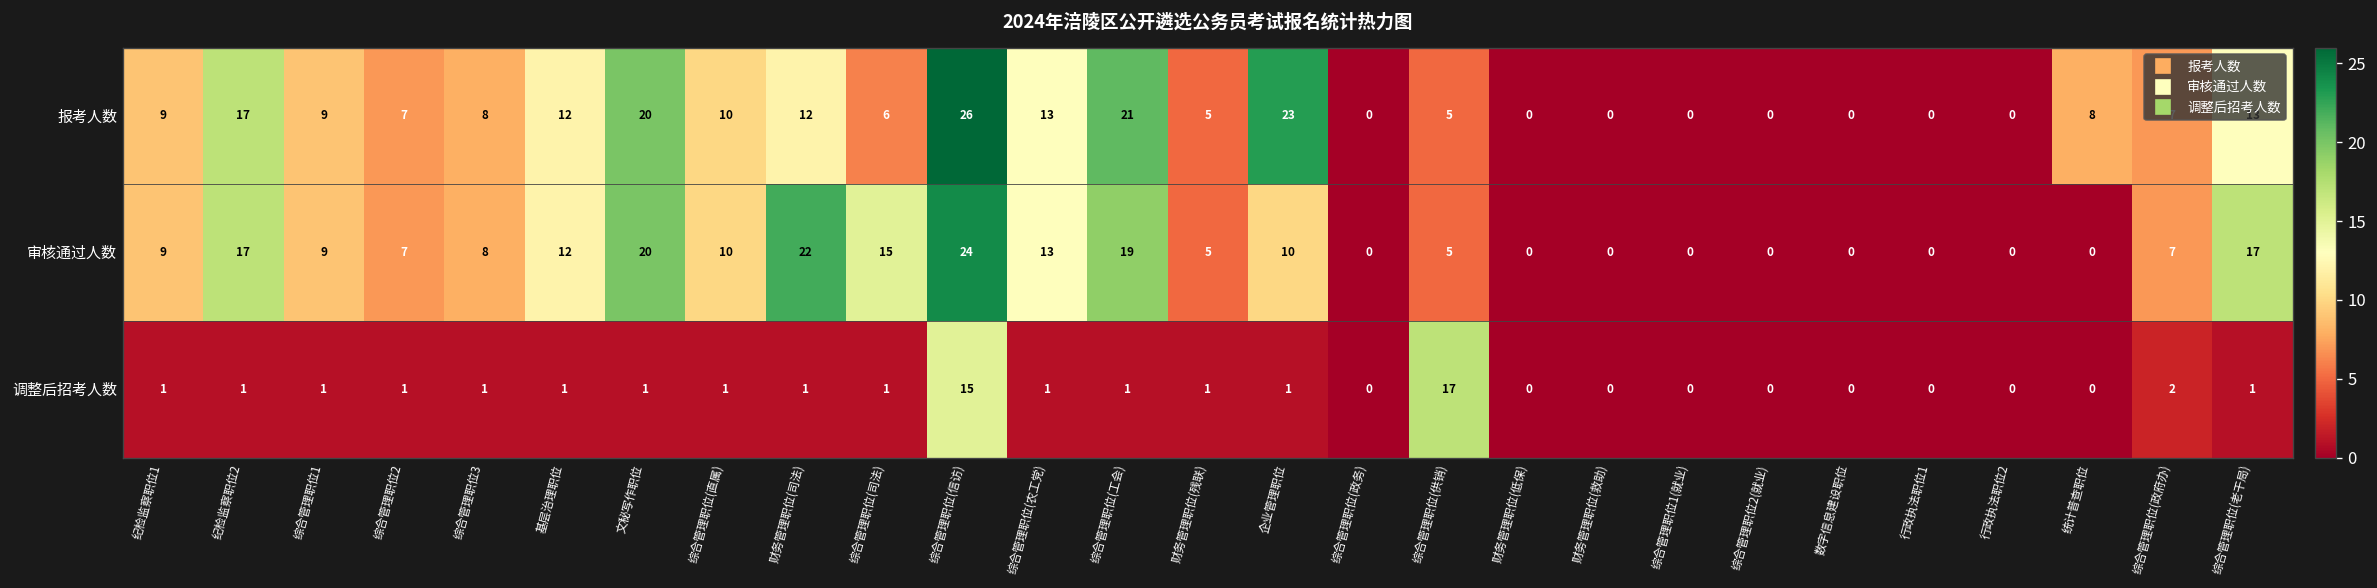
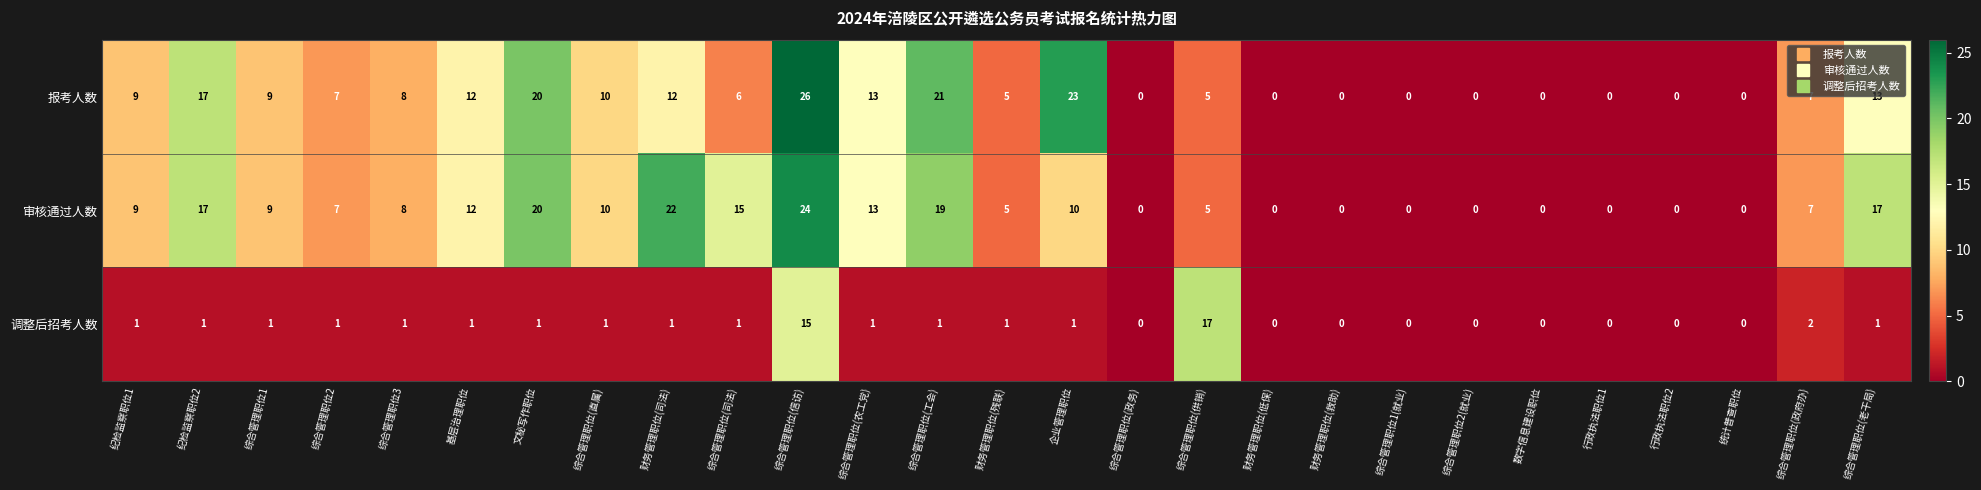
报考人数, 统计普查职位: 8 -> 0
